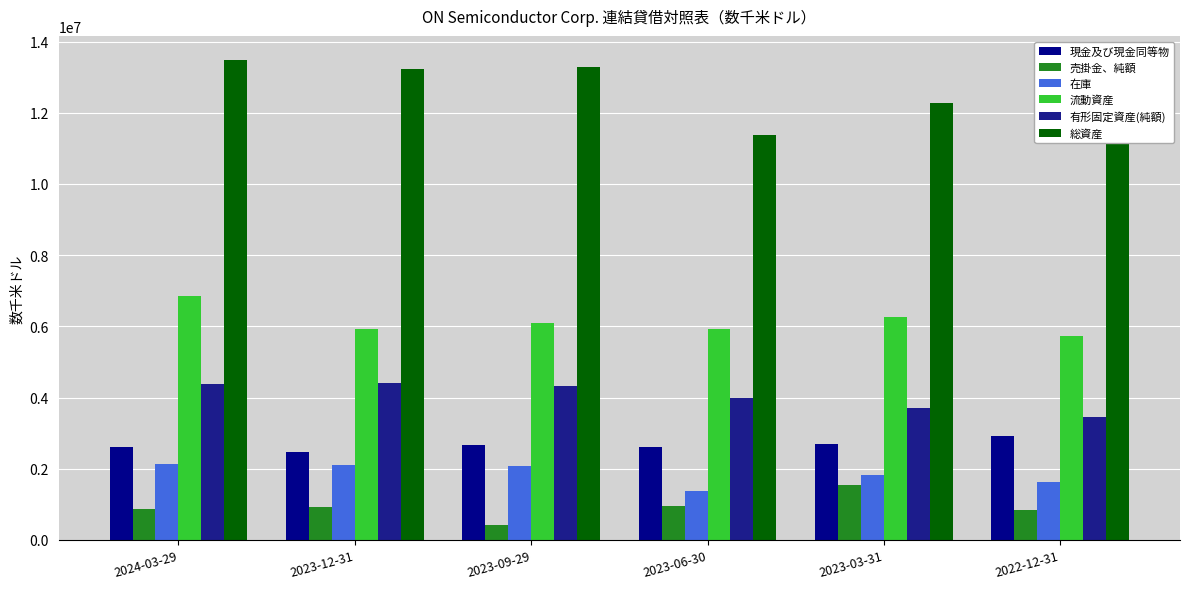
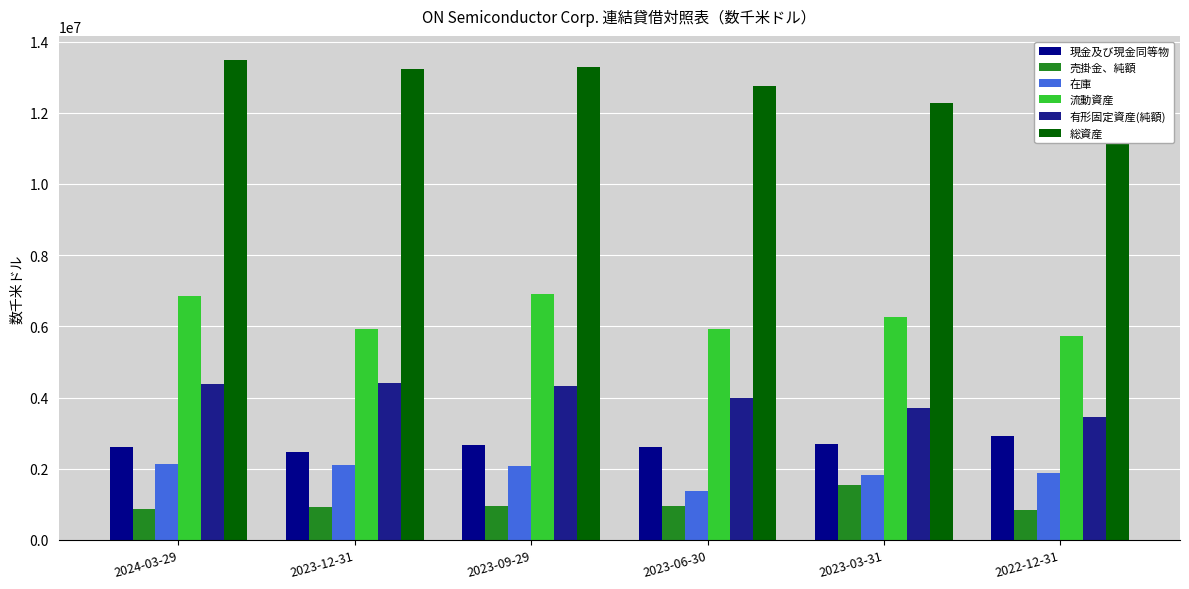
売掛金、純額, 2023-09-29: 400000 -> 1000000
流動資産, 2023-09-29: 6100000 -> 6900000
総資産, 2023-06-30: 11400000 -> 12800000
在庫, 2022-12-31: 1600000 -> 1900000
